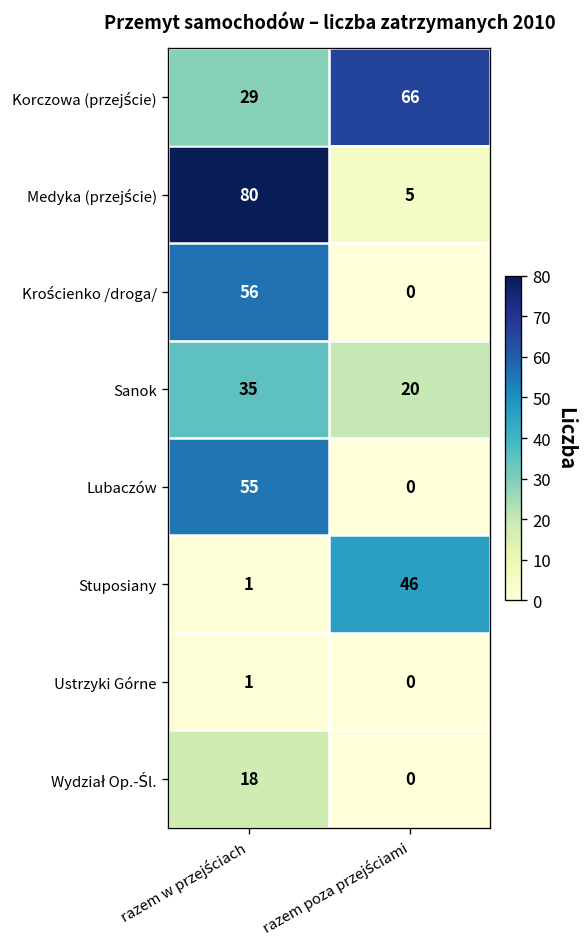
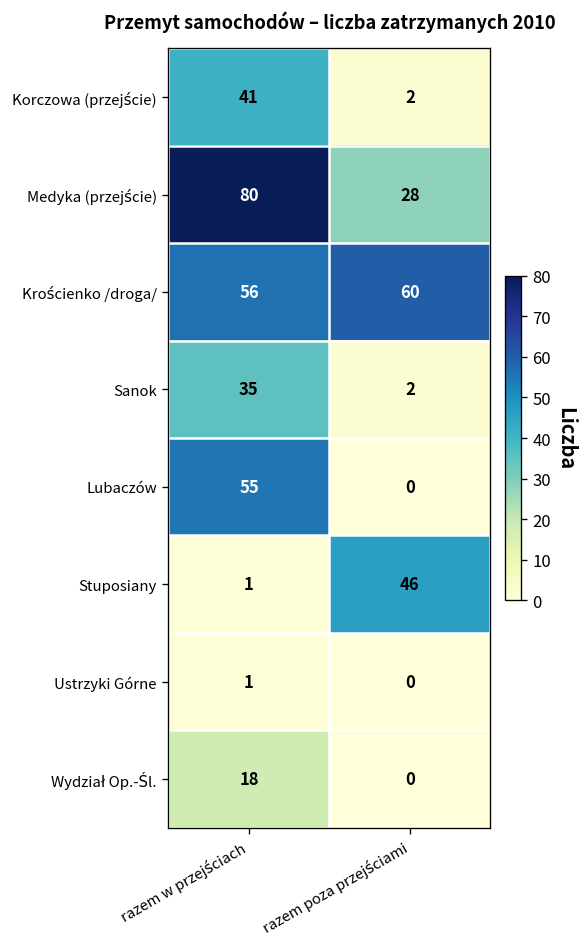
Korczowa (przejście), razem w przejściach: 29 -> 41
Korczowa (przejście), razem poza przejściami: 66 -> 2
Medyka (przejście), razem poza przejściami: 5 -> 28
Krościenko /droga/, razem poza przejściami: 0 -> 60
Sanok, razem poza przejściami: 20 -> 2
